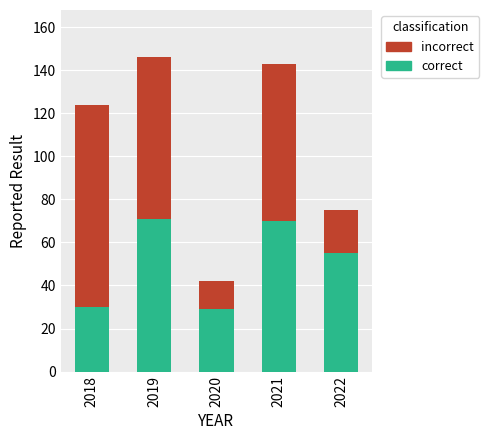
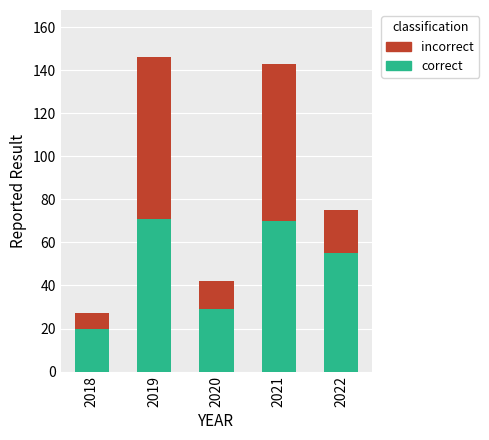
correct, 2018: 30 -> 20
incorrect, 2018: 94 -> 7
